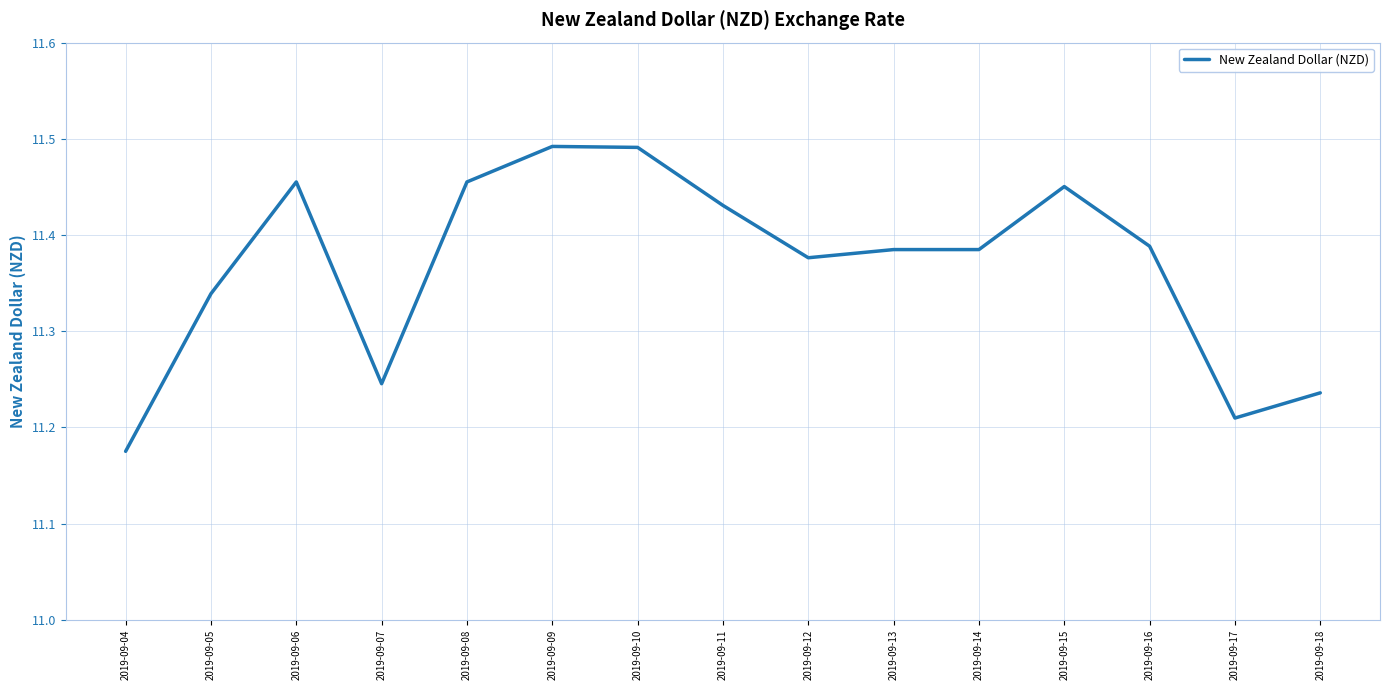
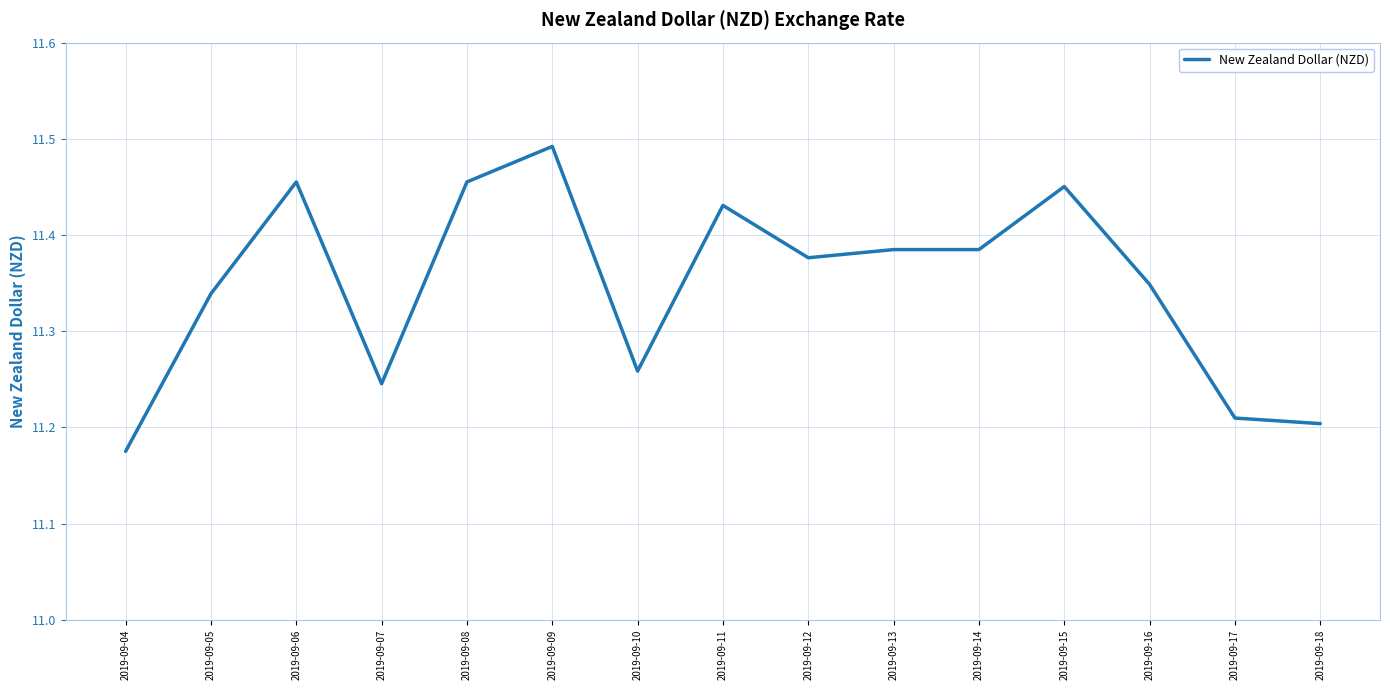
2019-09-10: 11.49 -> 11.26
2019-09-16: 11.39 -> 11.35
2019-09-18: 11.24 -> 11.20
